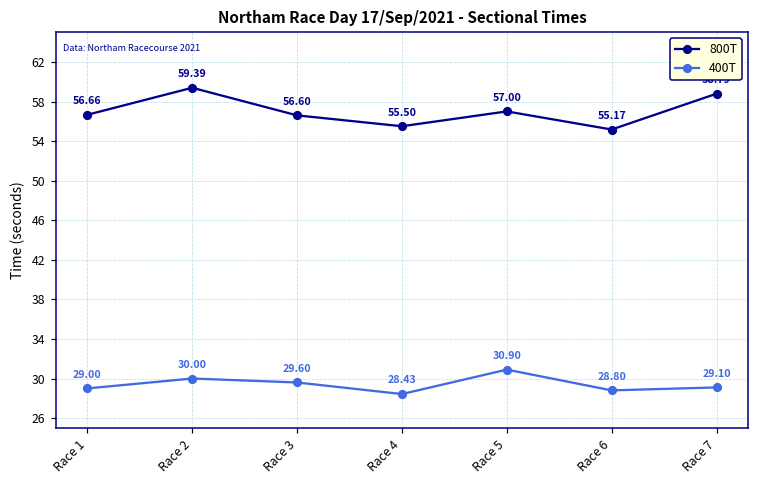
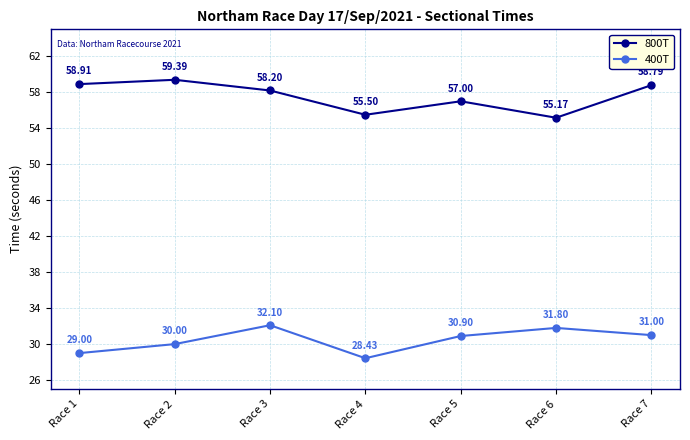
800T, Race 1: 56.66 -> 58.91
800T, Race 3: 56.60 -> 58.20
400T, Race 3: 29.60 -> 32.10
400T, Race 6: 28.80 -> 31.80
400T, Race 7: 29.10 -> 31.00
